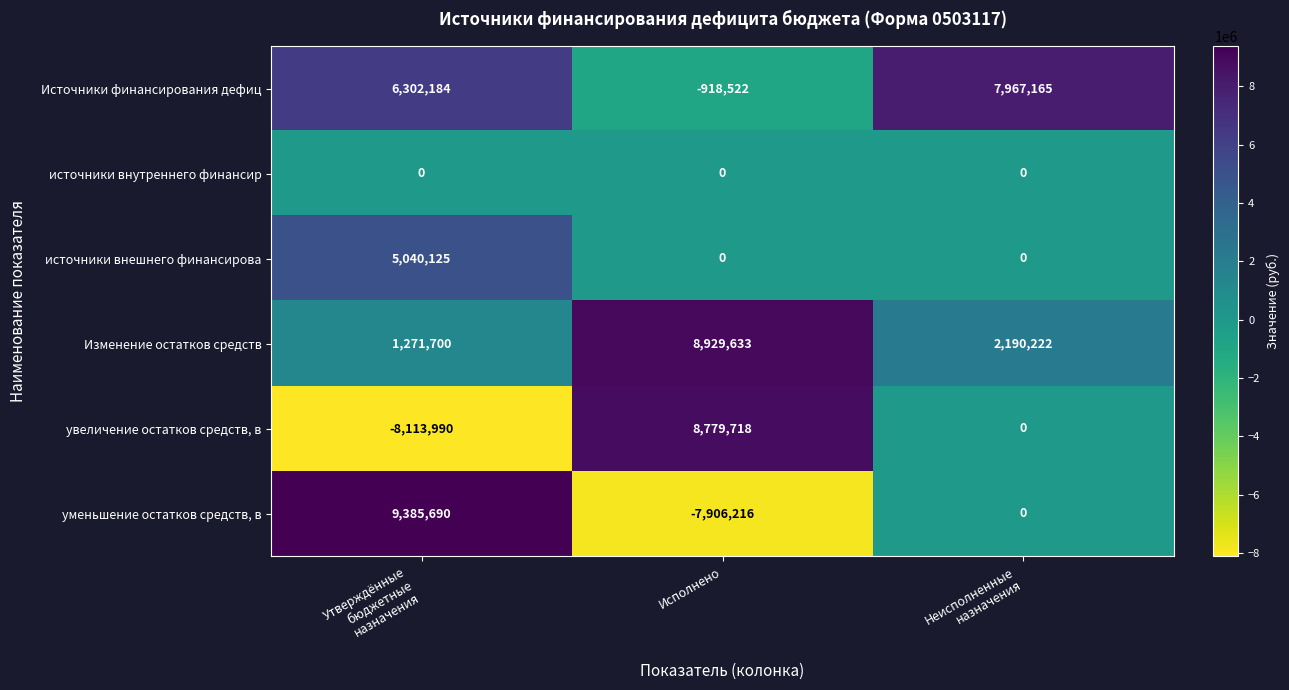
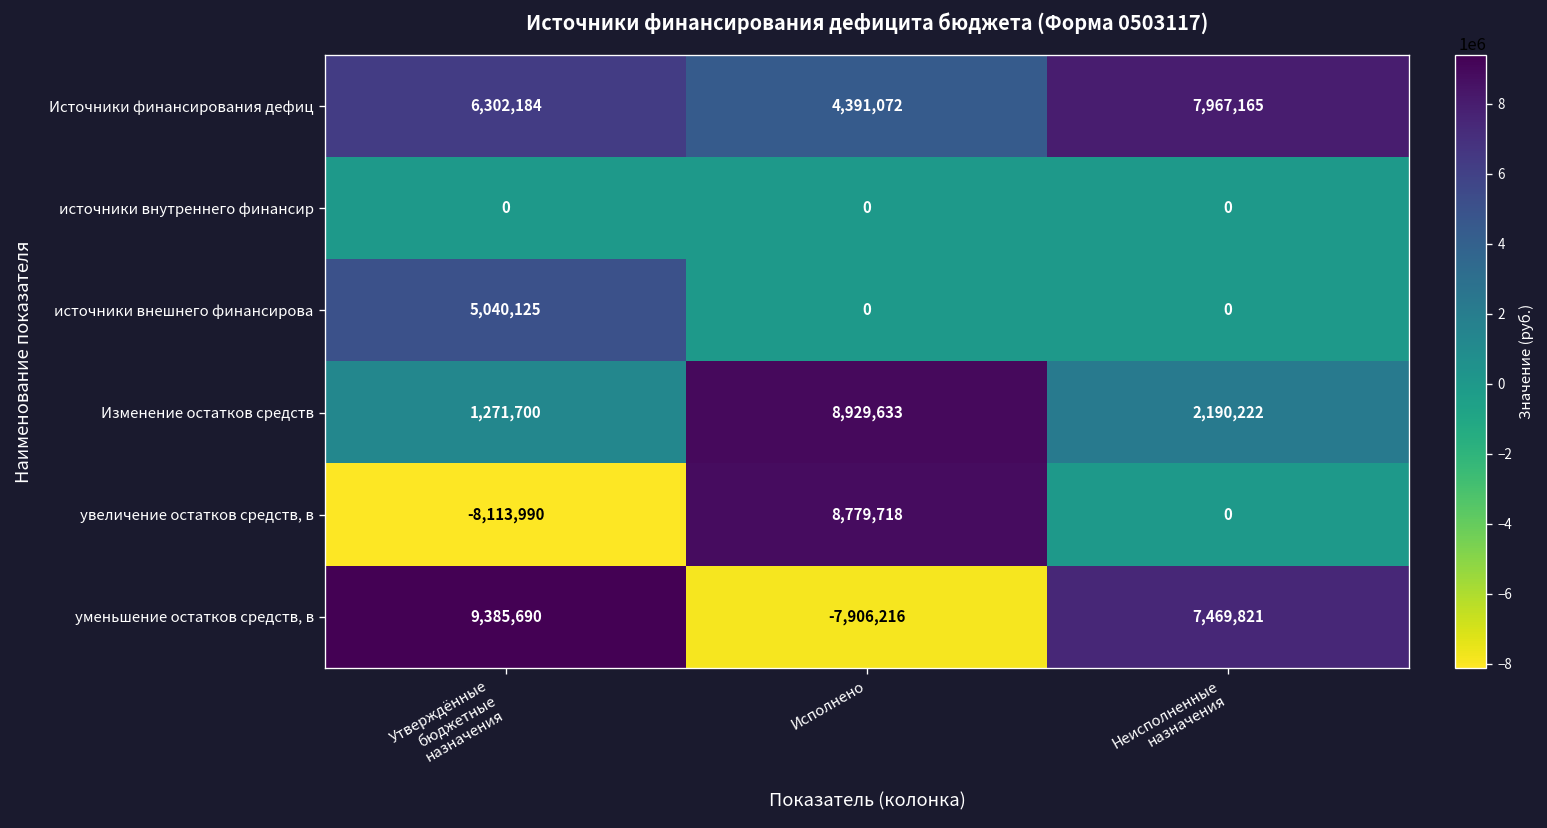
Источники финансирования дефиц, Исполнено: -918,522 -> 4,391,072
уменьшение остатков средств, в, Неисполненные назначения: 0 -> 7,469,821
